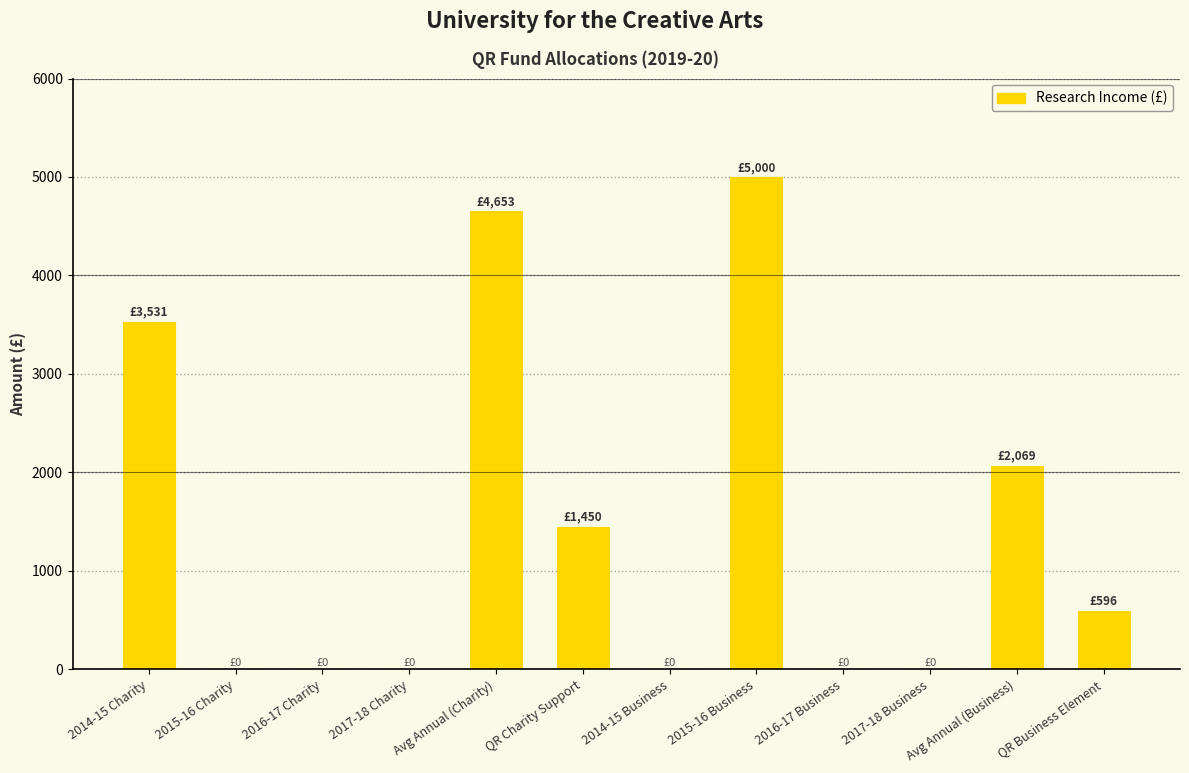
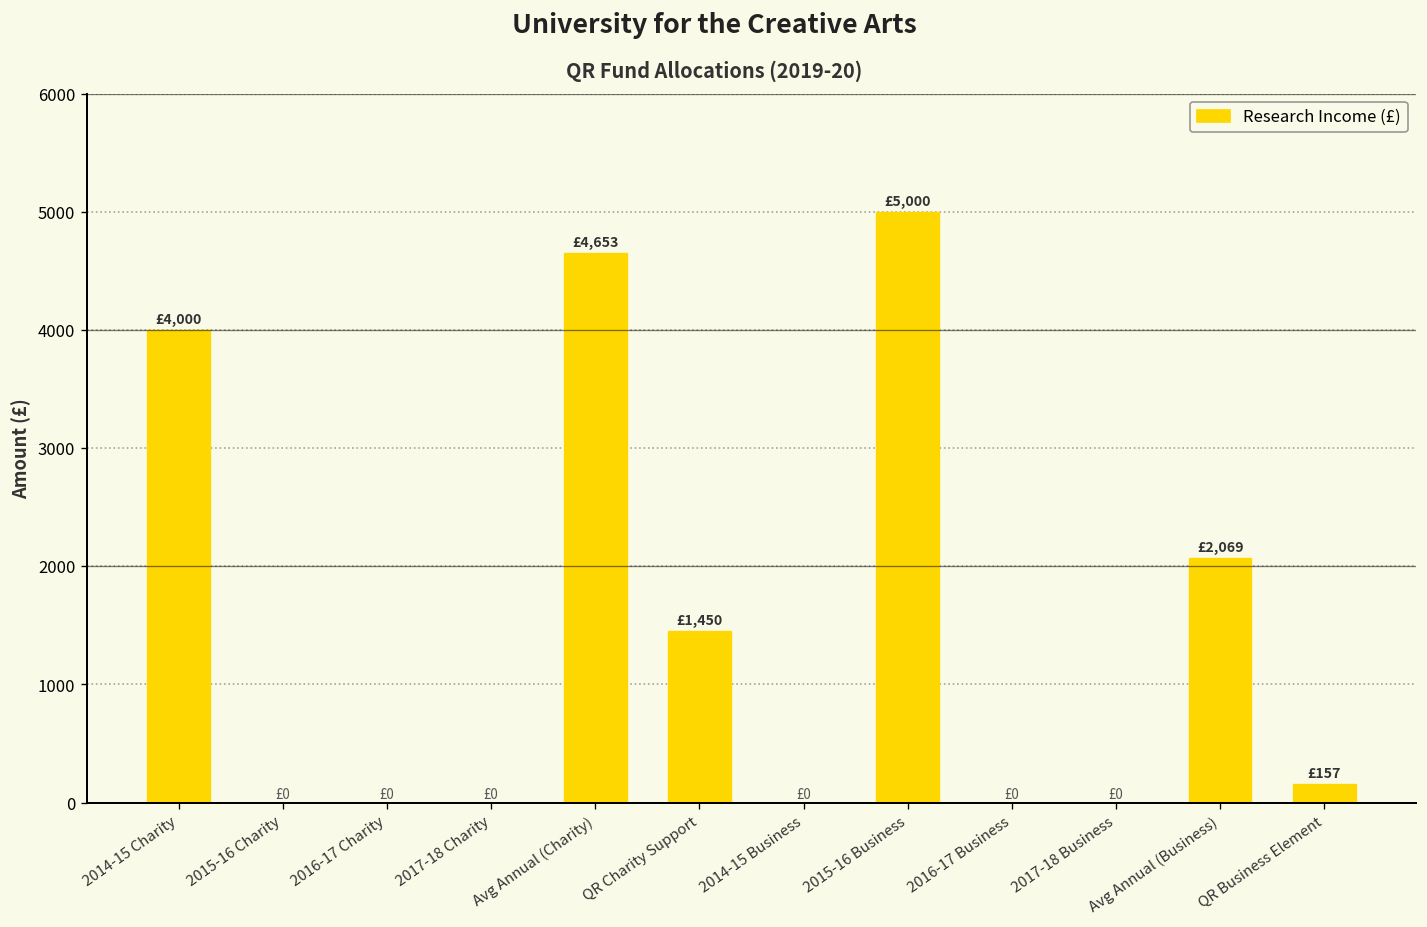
2014-15 Charity: £3,531 -> £4,000
QR Business Element: £596 -> £157
